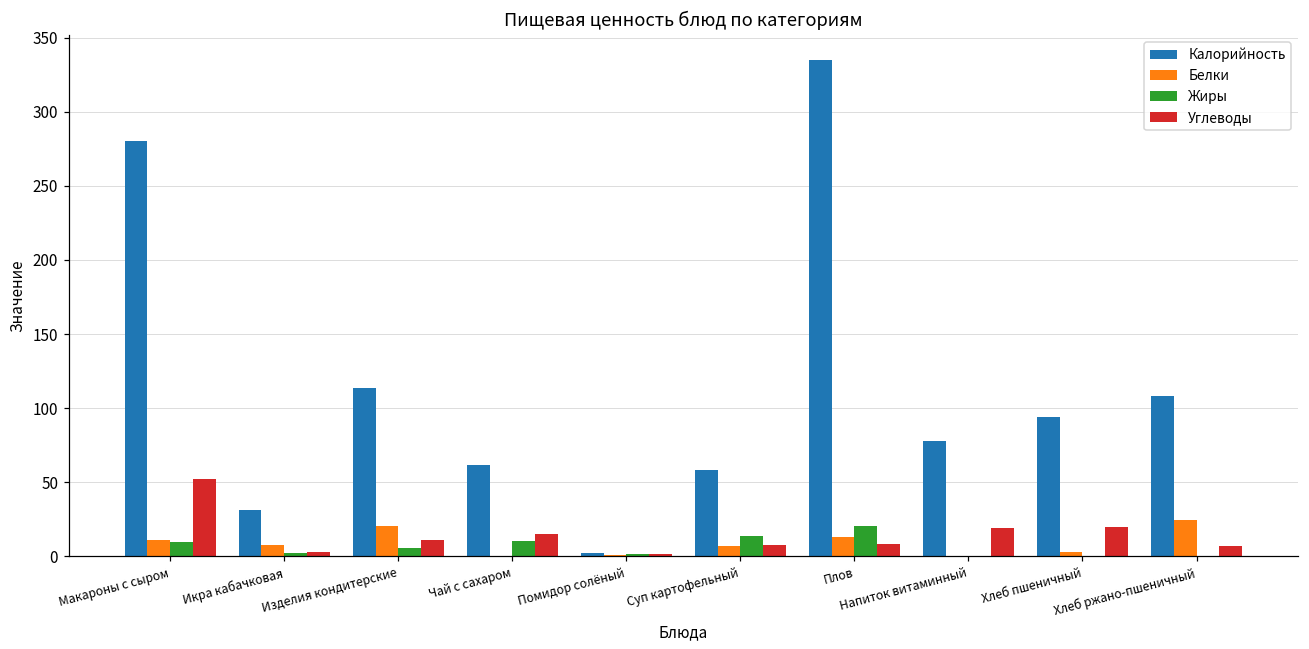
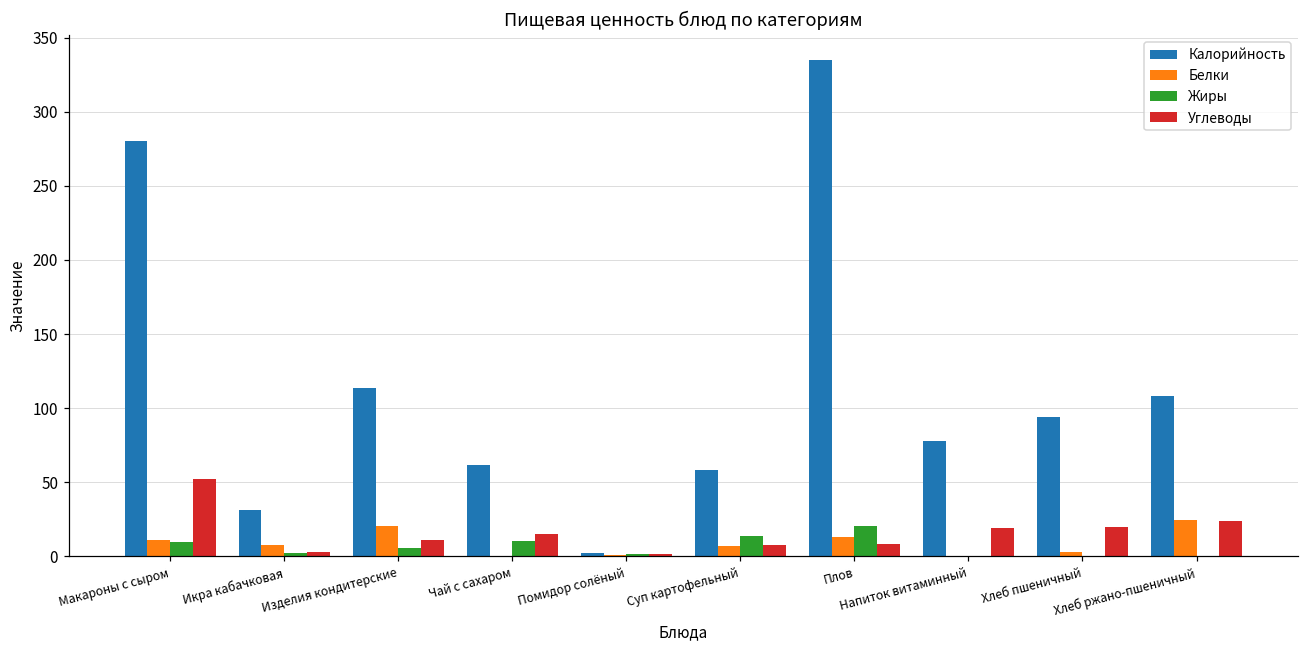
Углеводы, Хлеб ржано-пшеничный: 7 -> 24
